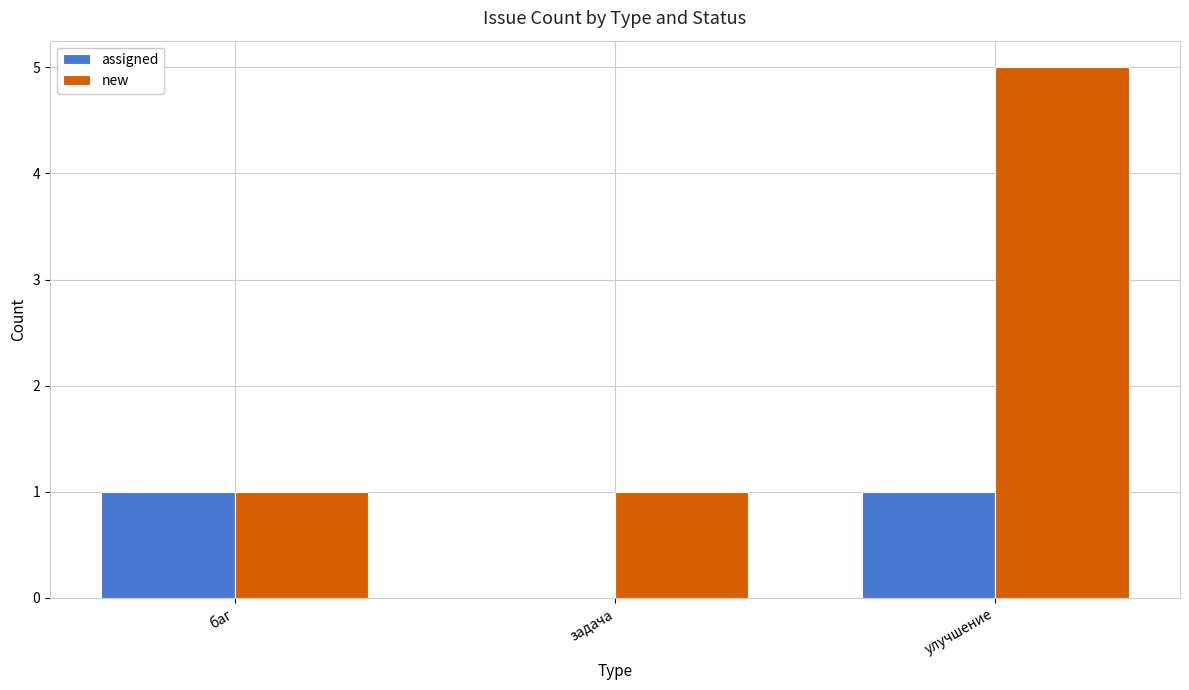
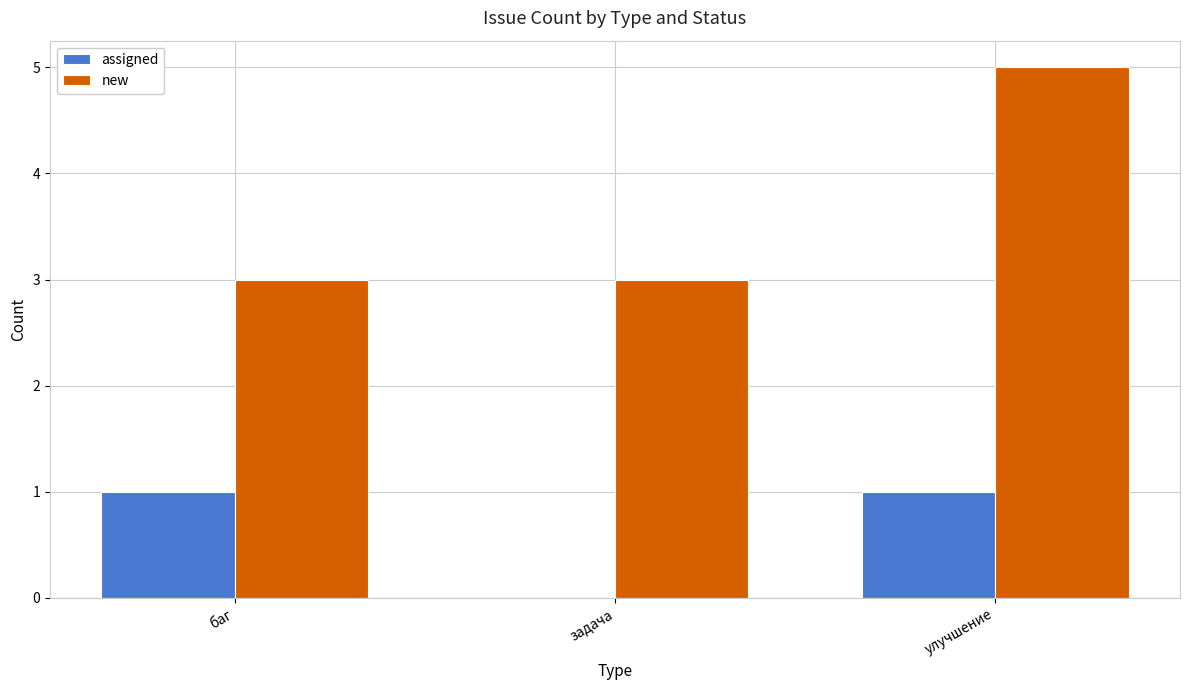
new, баг: 1 -> 3
new, задача: 1 -> 3
